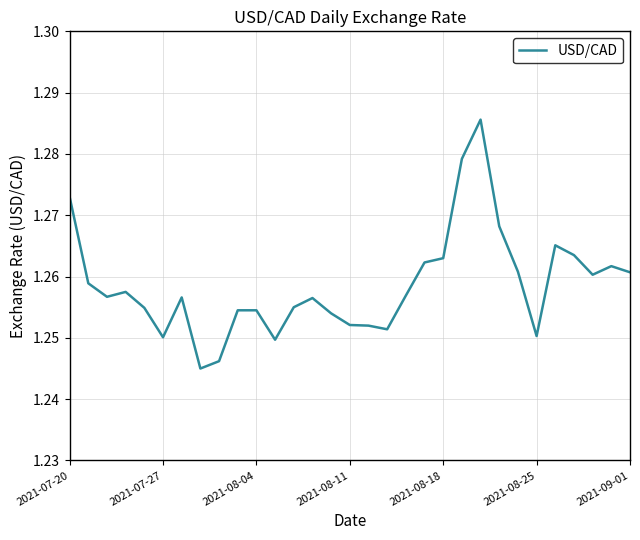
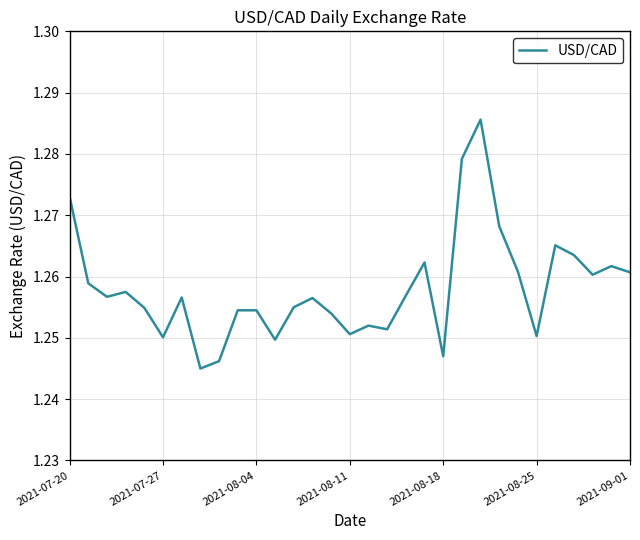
2021-08-11: 1.252 -> 1.251
2021-08-18: 1.263 -> 1.247
